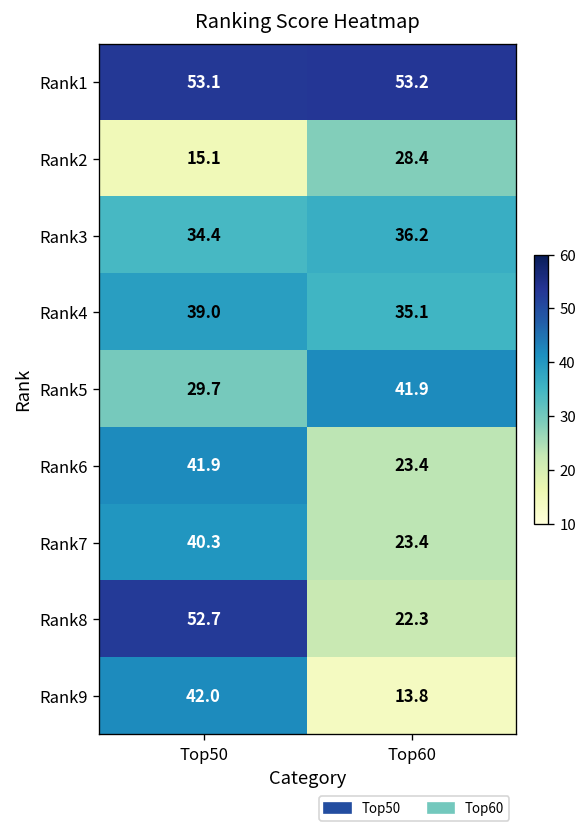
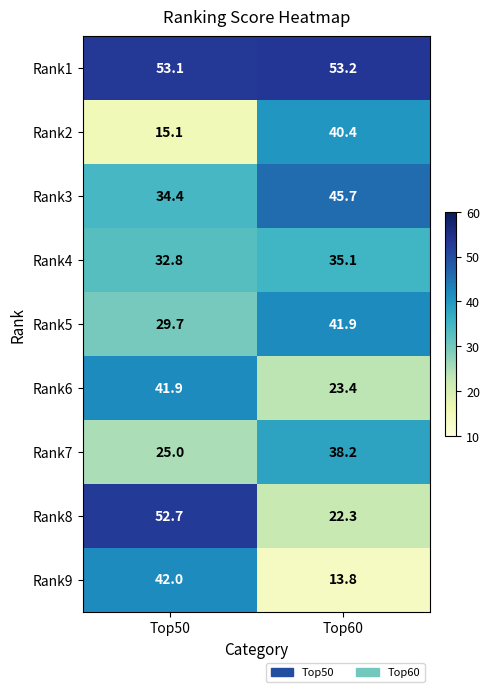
Rank2, Top60: 28.4 -> 40.4
Rank3, Top60: 36.2 -> 45.7
Rank4, Top50: 39.0 -> 32.8
Rank7, Top50: 40.3 -> 25.0
Rank7, Top60: 23.4 -> 38.2
